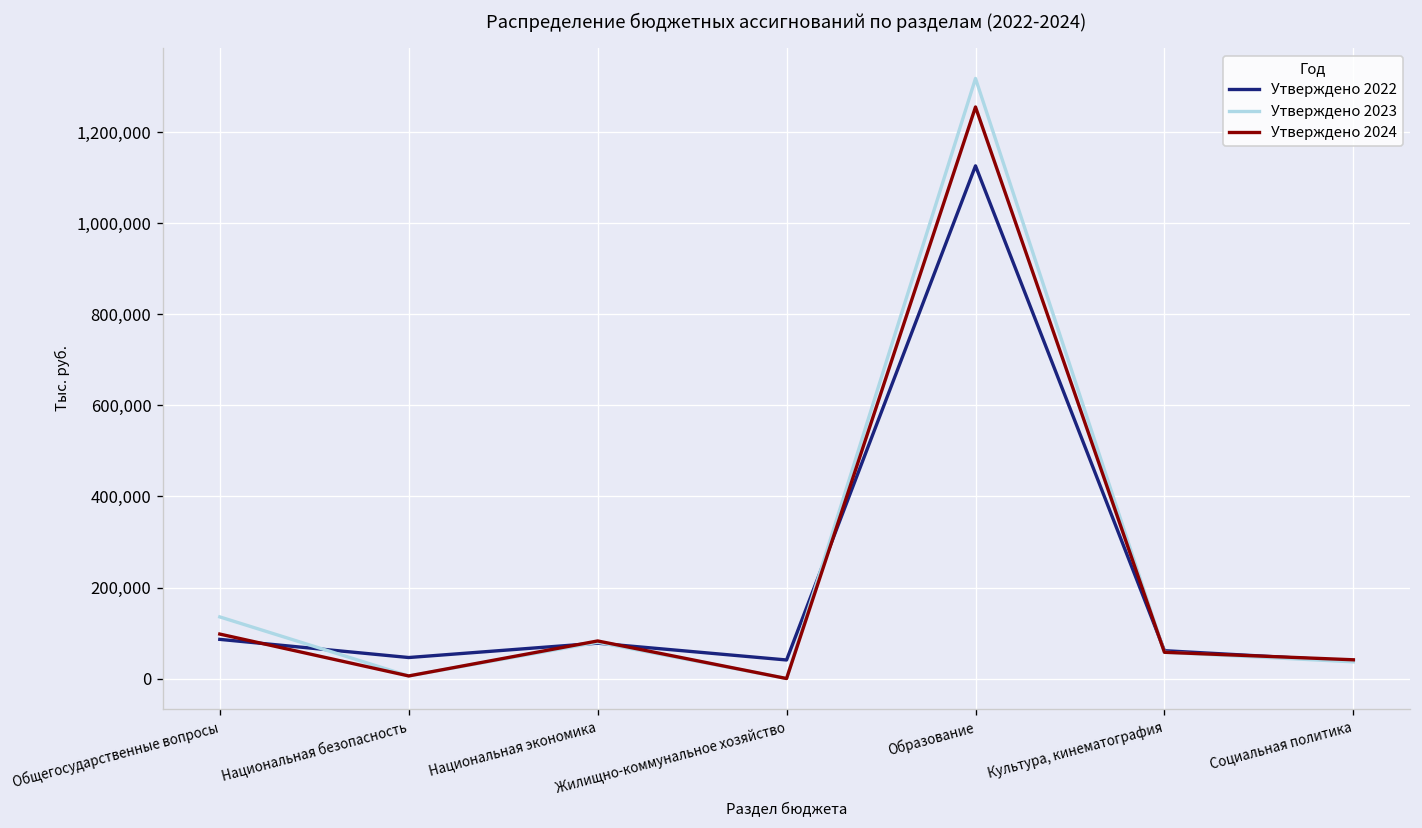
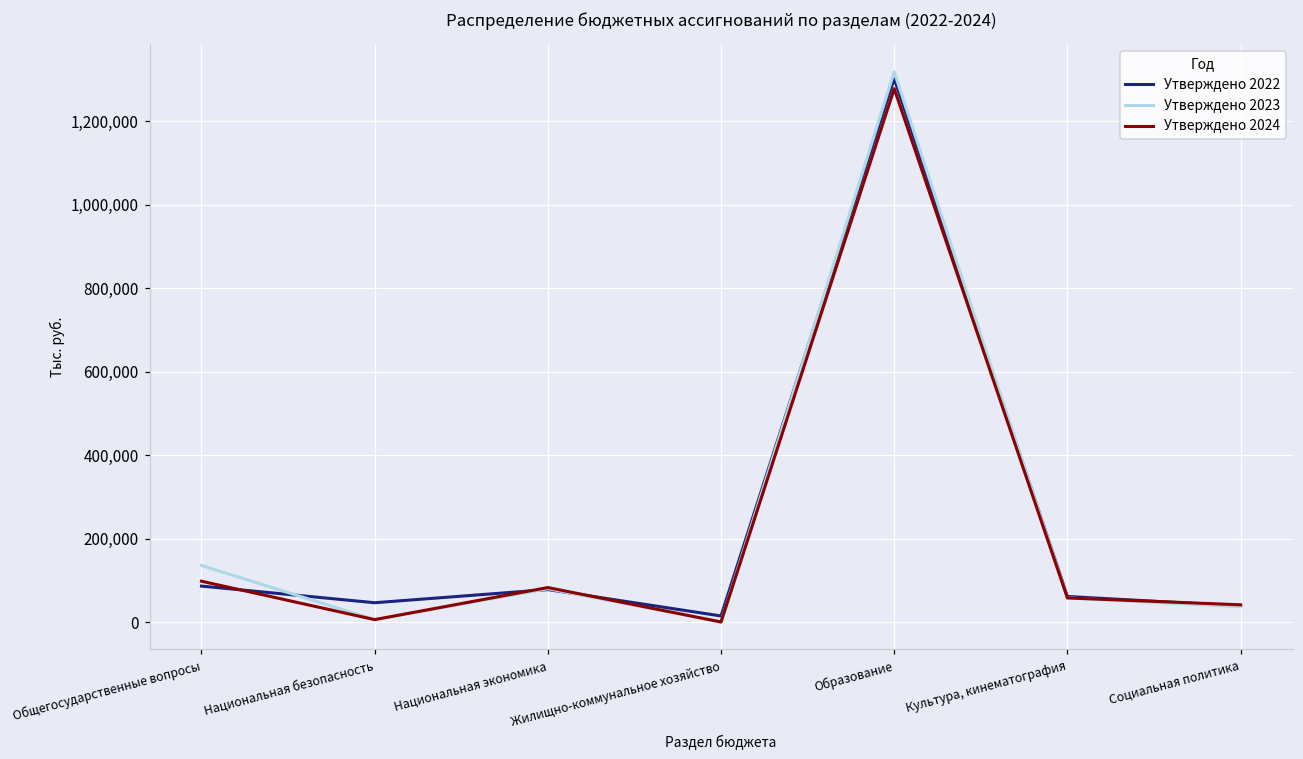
Утверждено 2022, Жилищно-коммунальное хозяйство: 40,000 -> 10,000
Утверждено 2022, Образование: 1,130,000 -> 1,300,000
Утверждено 2024, Образование: 1,250,000 -> 1,280,000
